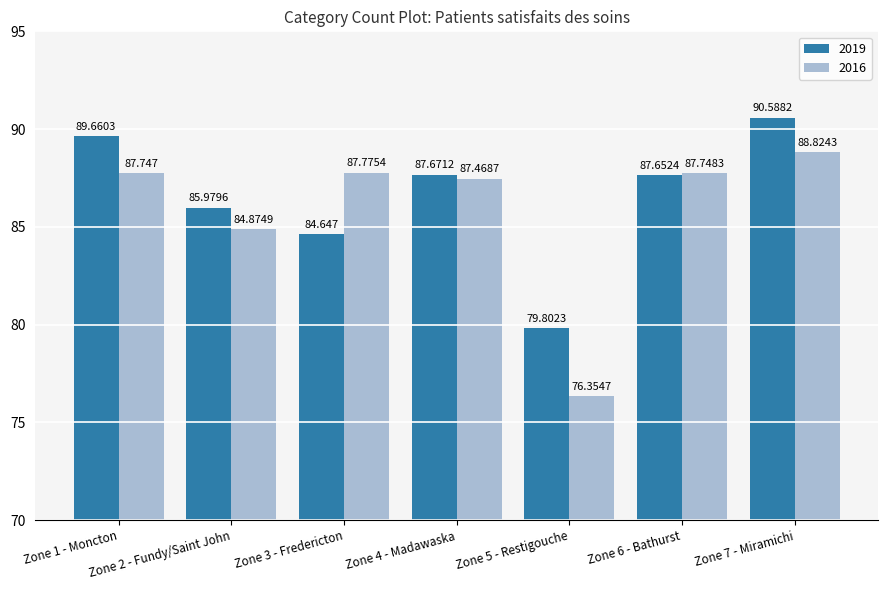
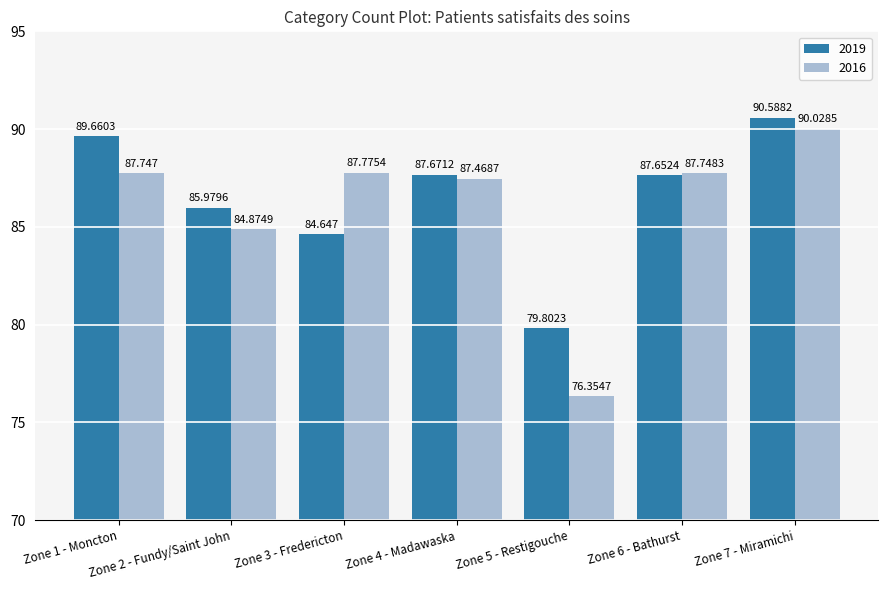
2016, Zone 7 - Miramichi: 88.8243 -> 90.0285
